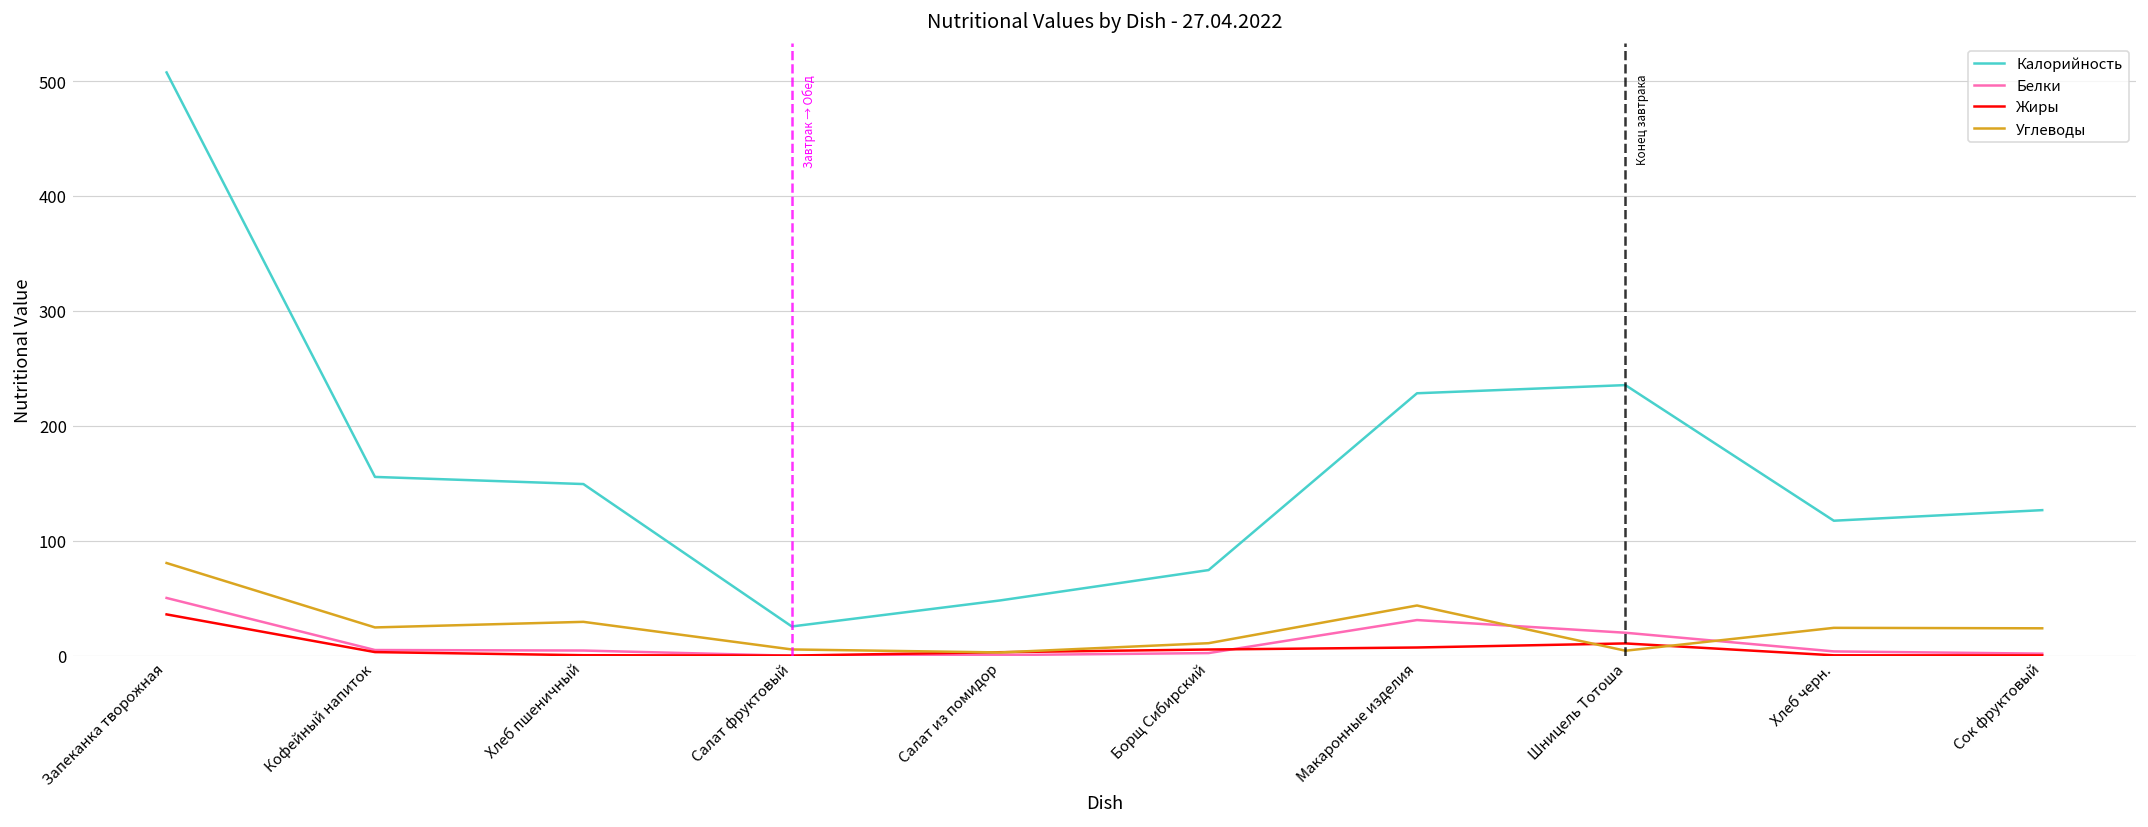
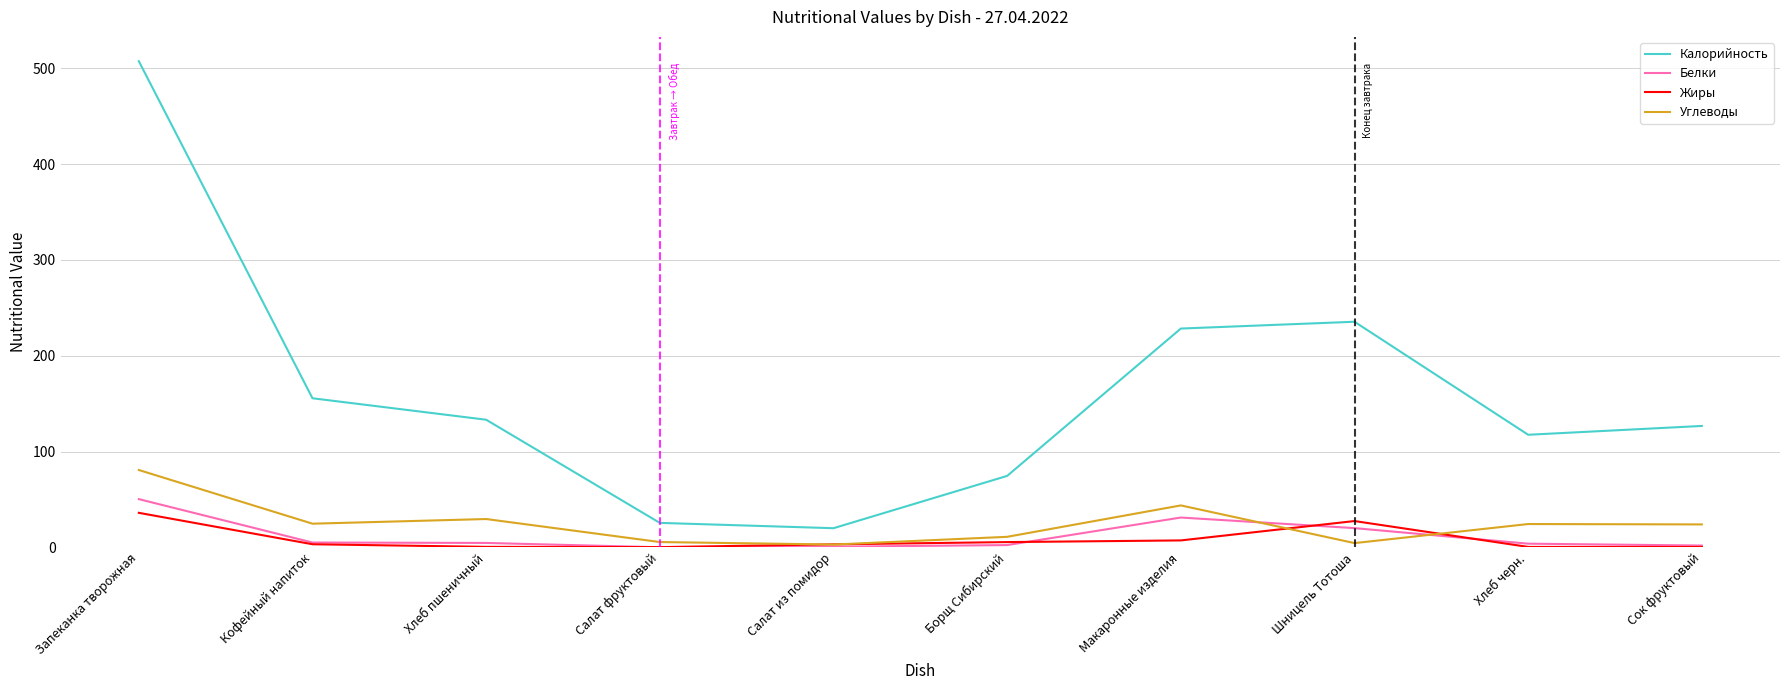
Калорийность, Хлеб пшеничный: 150 -> 130
Калорийность, Салат из помидор: 50 -> 20
Жиры, Шницель Тотоша: 10 -> 30
